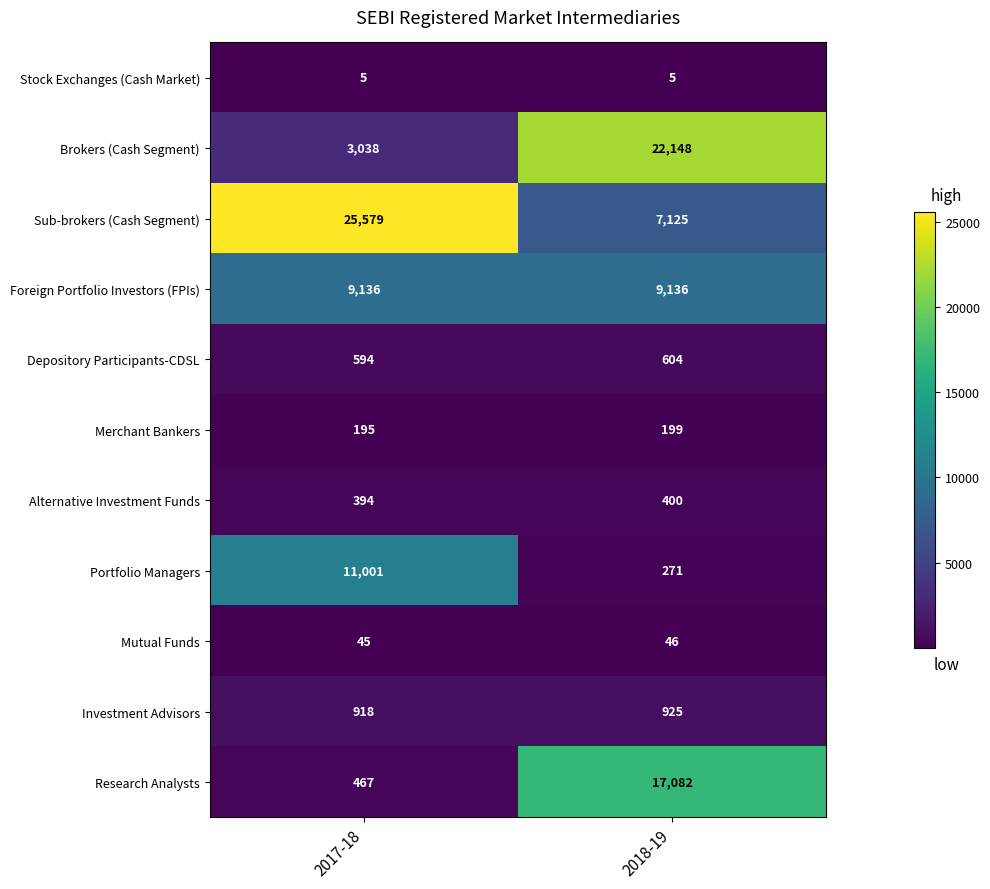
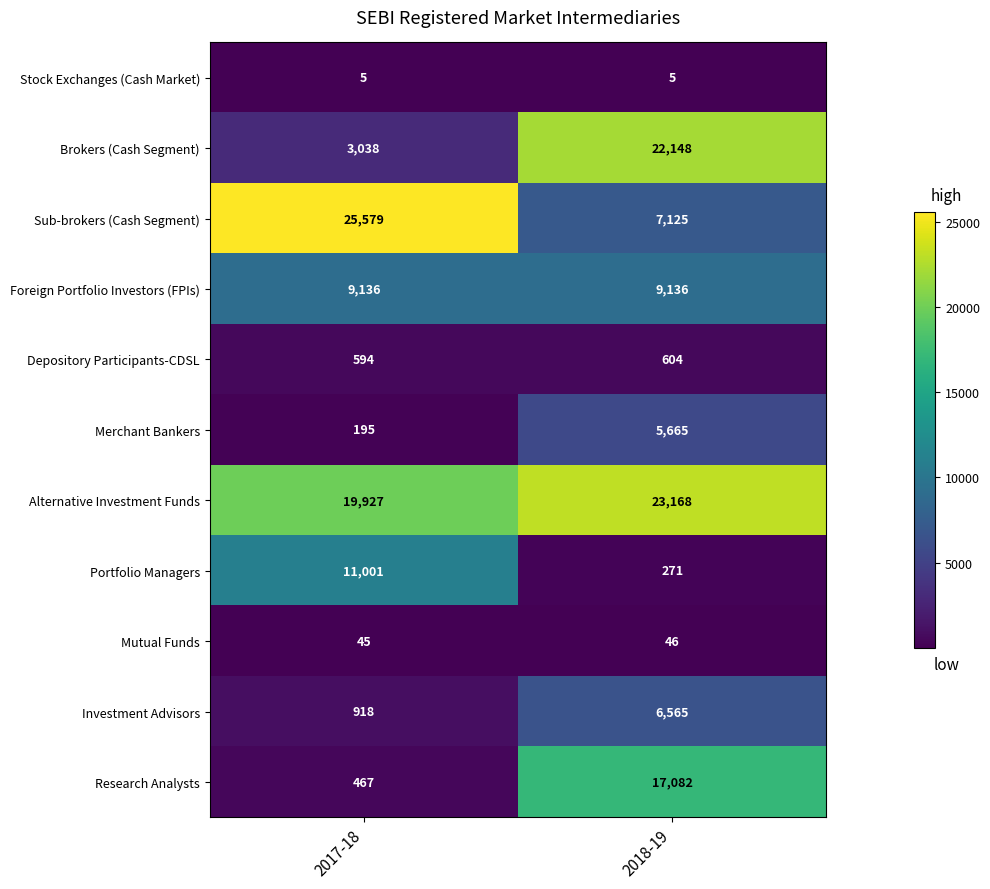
Merchant Bankers, 2018-19: 199 -> 5,665
Alternative Investment Funds, 2017-18: 394 -> 19,927
Alternative Investment Funds, 2018-19: 400 -> 23,168
Investment Advisors, 2018-19: 925 -> 6,565
